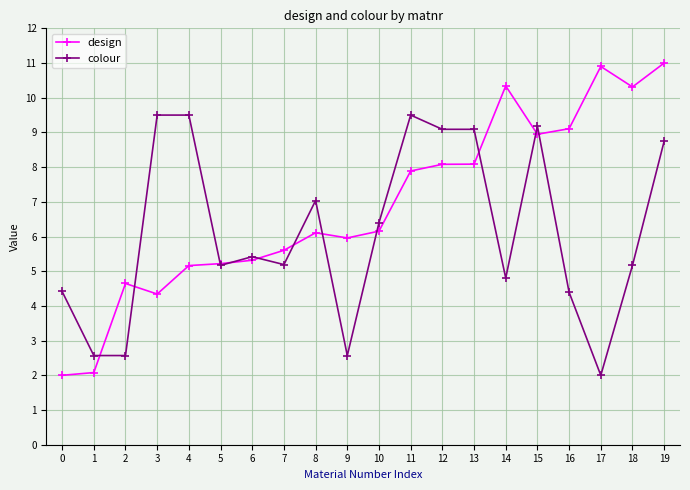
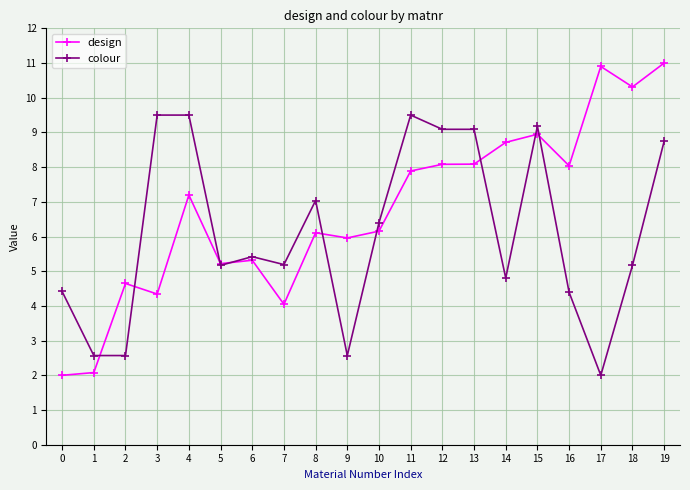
design, 4: 5.2 -> 7.2
design, 7: 5.6 -> 4.0
design, 14: 10.3 -> 8.7
design, 16: 9.1 -> 8.0
